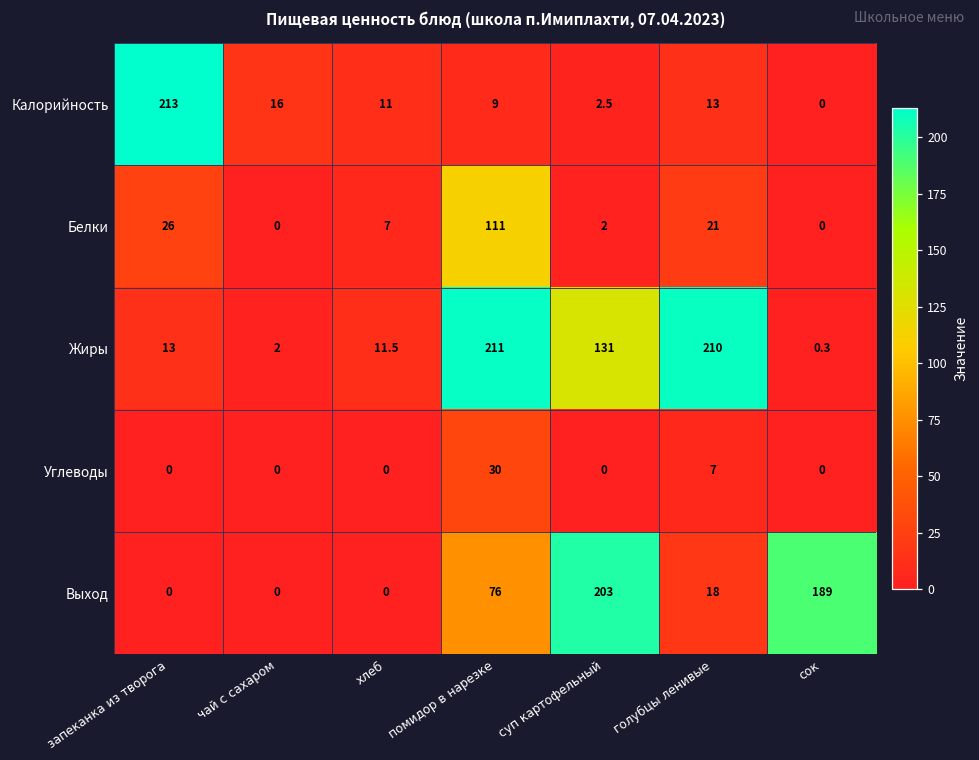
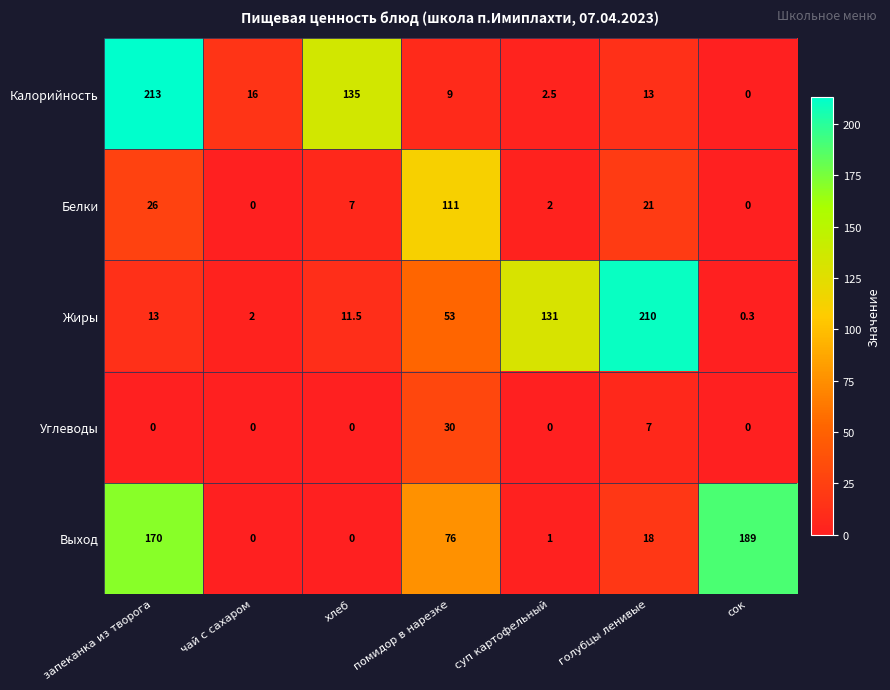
Калорийность, хлеб: 11 -> 135
Жиры, помидор в нарезке: 211 -> 53
Выход, запеканка из творога: 0 -> 170
Выход, суп картофельный: 203 -> 1
